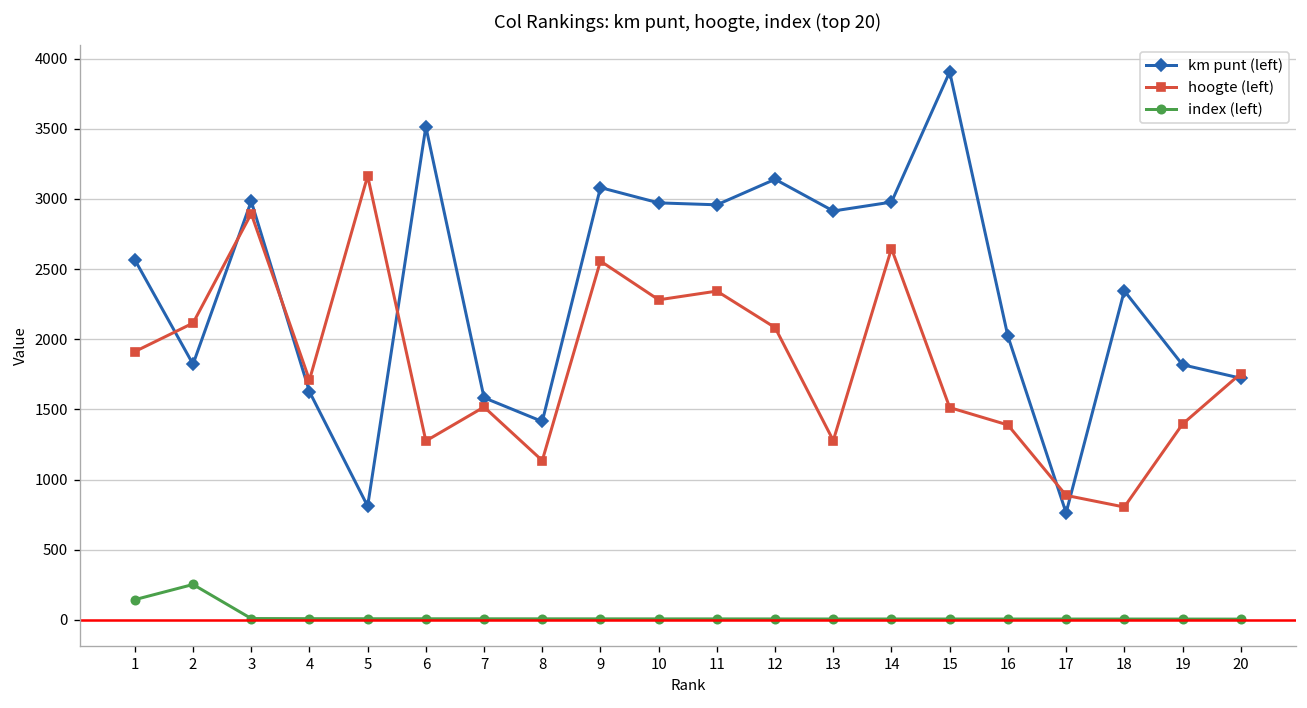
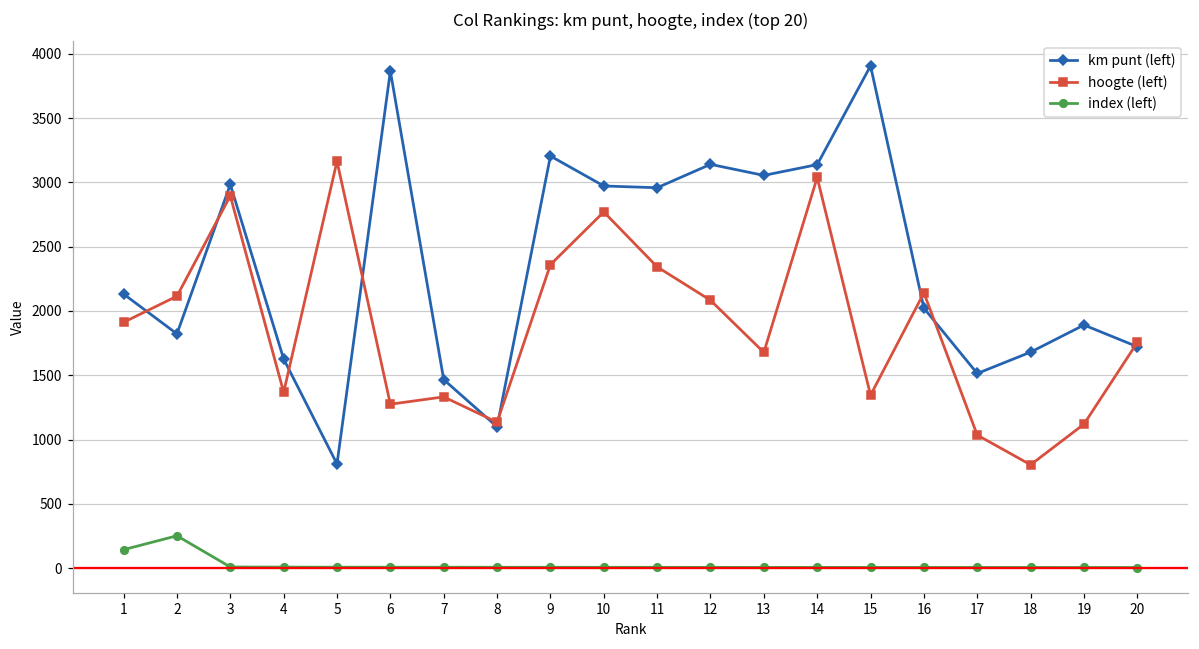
km punt (left), 1: 2570 -> 2130
hoogte (left), 4: 1710 -> 1370
km punt (left), 6: 3510 -> 3860
km punt (left), 7: 1580 -> 1470
hoogte (left), 7: 1520 -> 1330
km punt (left), 8: 1410 -> 1100
km punt (left), 9: 3080 -> 3200
hoogte (left), 9: 2560 -> 2360
hoogte (left), 10: 2280 -> 2770
km punt (left), 13: 2910 -> 3050
hoogte (left), 13: 1280 -> 1680
km punt (left), 14: 2980 -> 3140
hoogte (left), 14: 2650 -> 3040
hoogte (left), 15: 1510 -> 1350
hoogte (left), 16: 1390 -> 2140
km punt (left), 17: 760 -> 1510
hoogte (left), 17: 890 -> 1040
km punt (left), 18: 2350 -> 1680
km punt (left), 19: 1820 -> 1890
hoogte (left), 19: 1400 -> 1120
